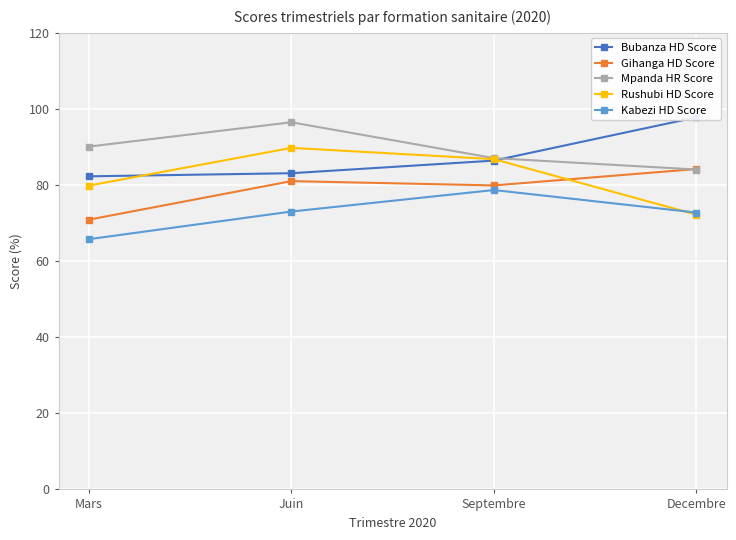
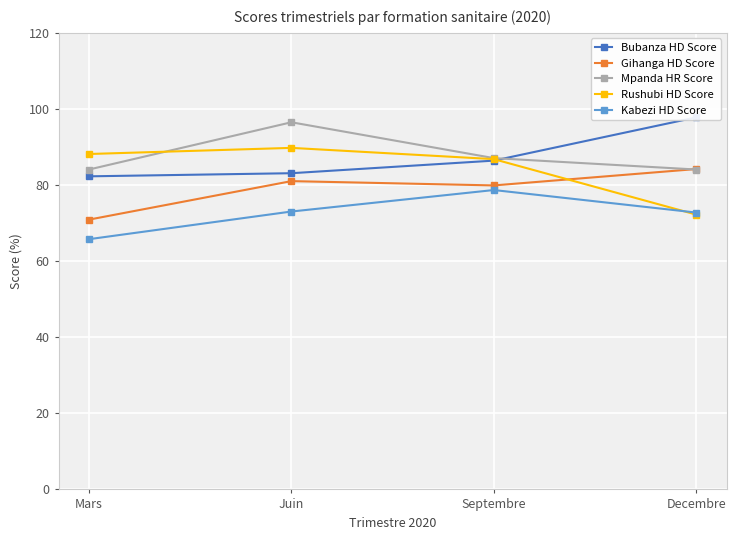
Mpanda HR Score, Mars: 90 -> 84
Rushubi HD Score, Mars: 80 -> 88
